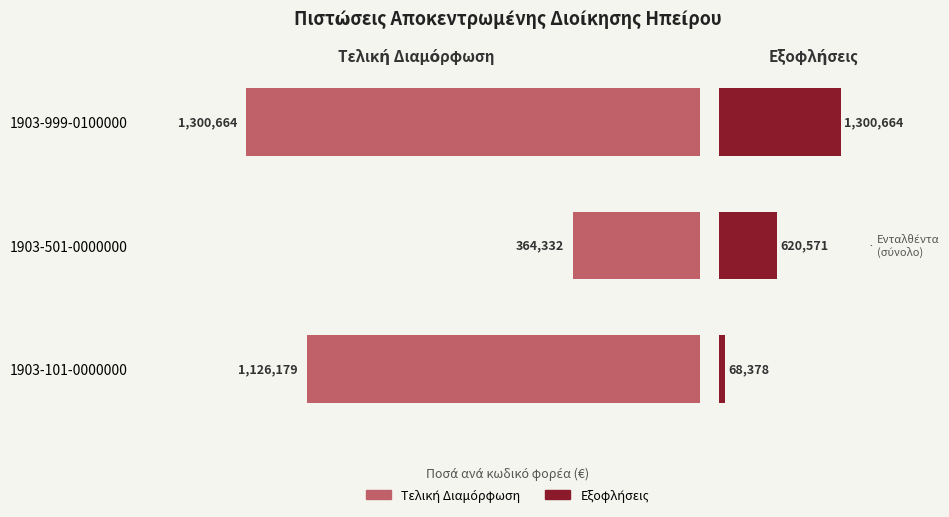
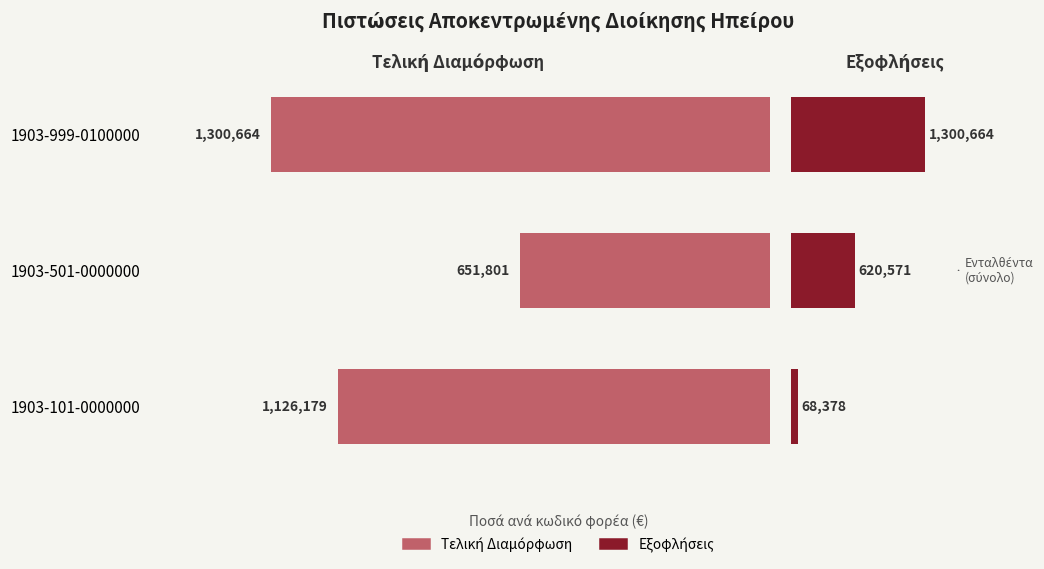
Τελική Διαμόρφωση, 1903-501-0000000: 364,332 -> 651,801
